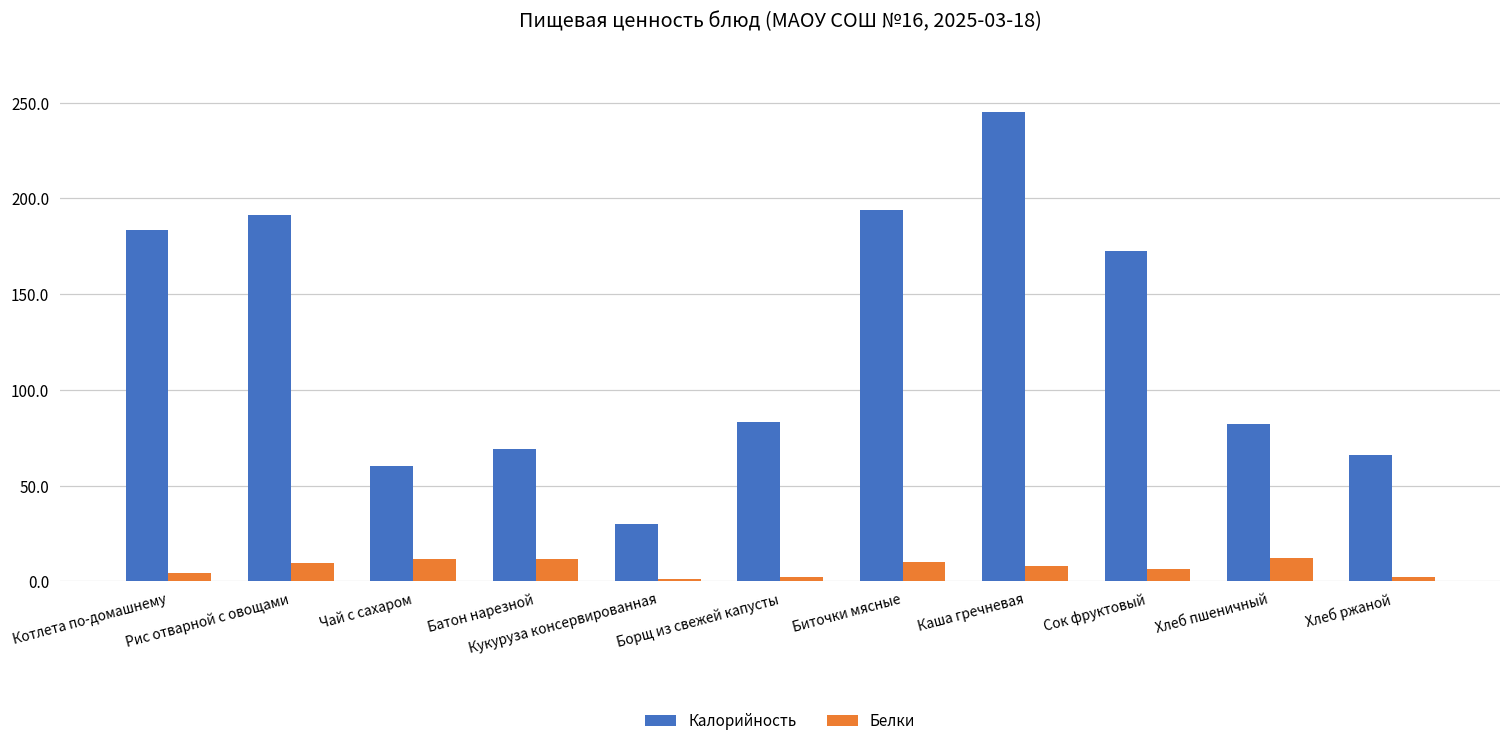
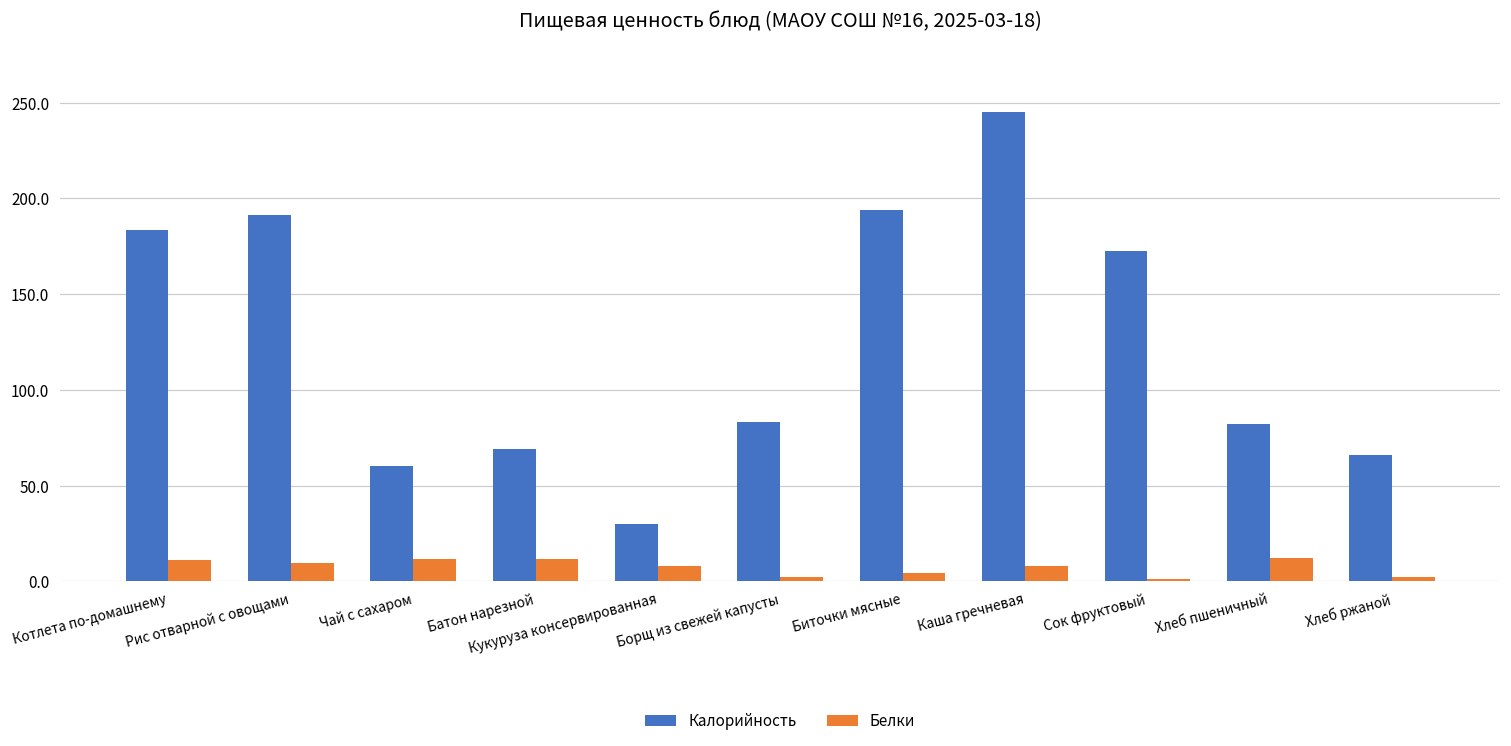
Белки, Котлета по-домашнему: 4 -> 11
Белки, Кукуруза консервированная: 1 -> 8
Белки, Биточки мясные: 10 -> 4
Белки, Сок фруктовый: 7 -> 1
